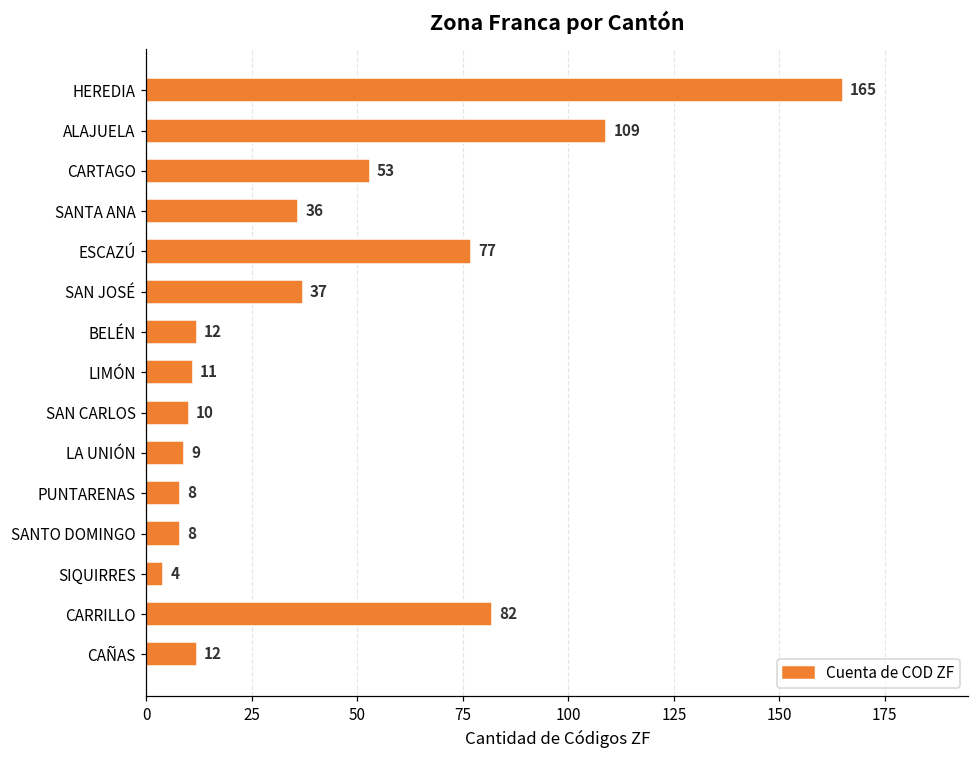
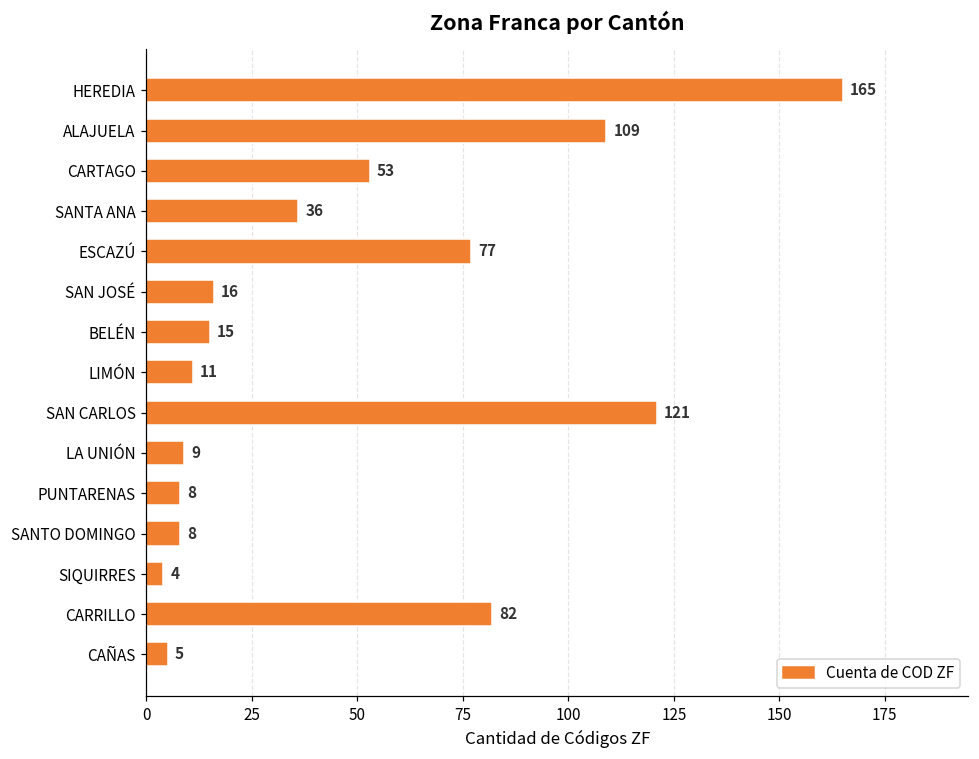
SAN JOSÉ: 37 -> 16
BELÉN: 12 -> 15
SAN CARLOS: 10 -> 121
CAÑAS: 12 -> 5
